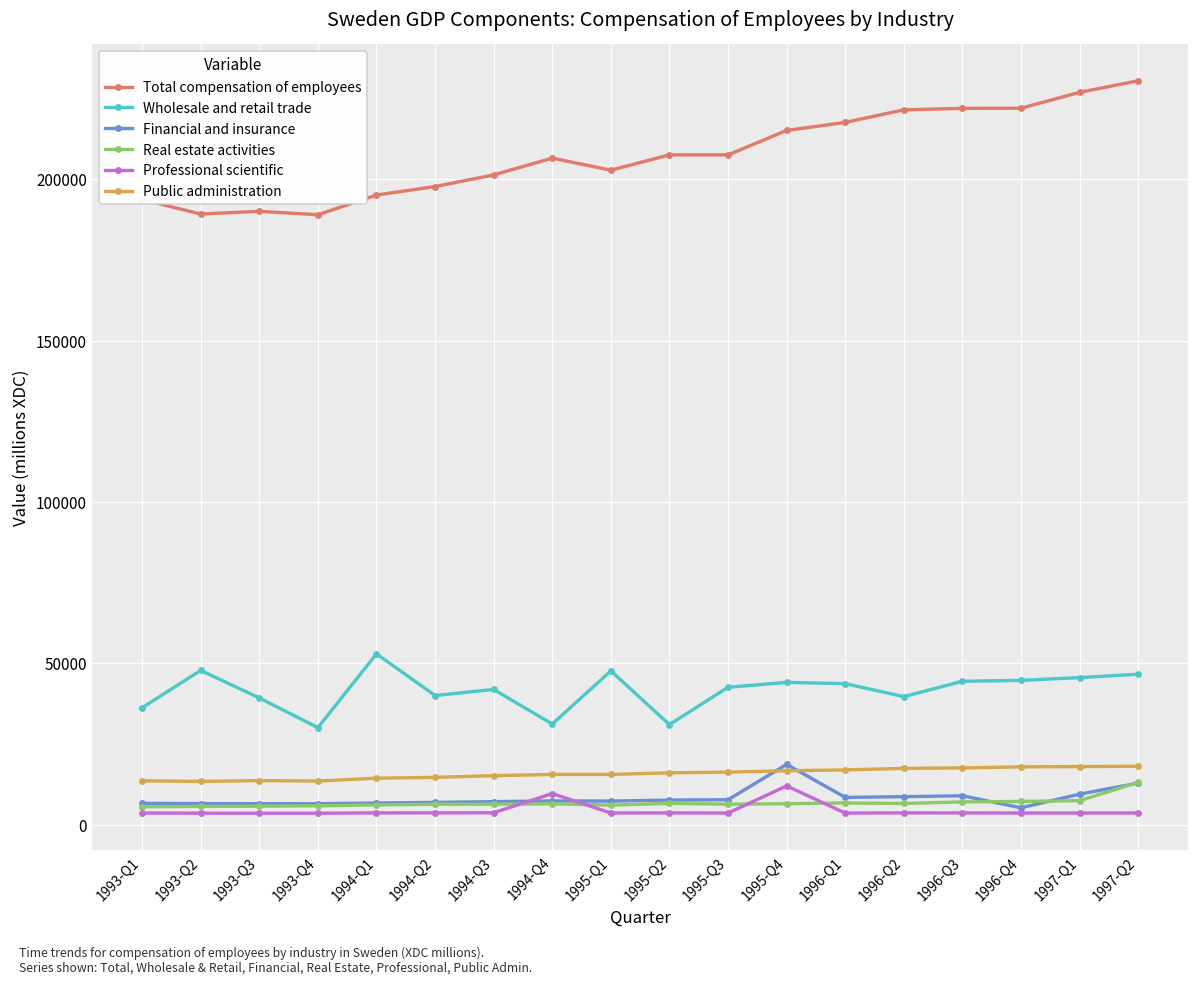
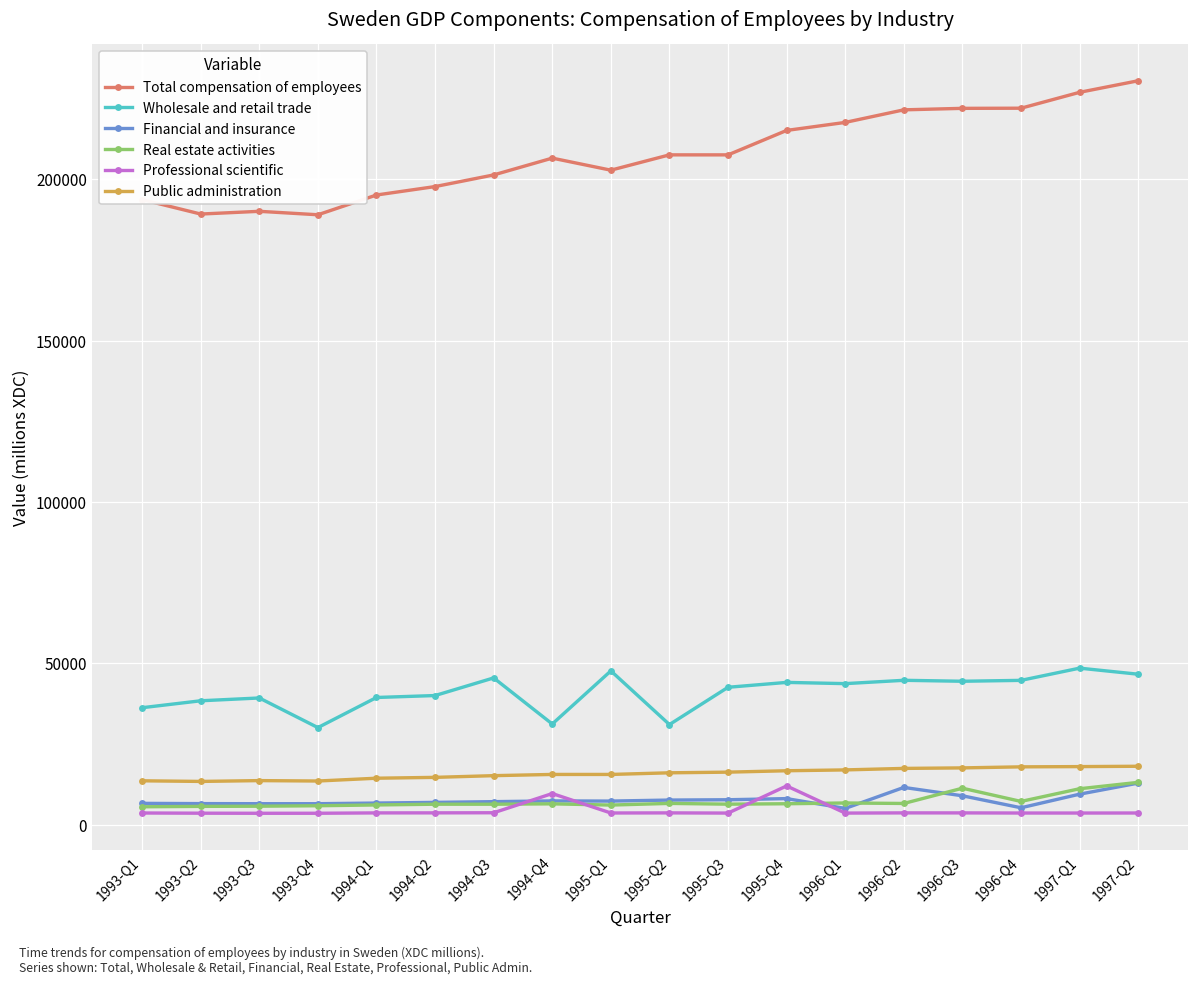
Wholesale and retail trade, 1993-Q2: 48000 -> 38000
Wholesale and retail trade, 1994-Q1: 53000 -> 39000
Wholesale and retail trade, 1994-Q3: 42000 -> 45000
Financial and insurance, 1995-Q4: 19000 -> 8000
Financial and insurance, 1996-Q1: 8000 -> 5000
Wholesale and retail trade, 1996-Q2: 40000 -> 45000
Financial and insurance, 1996-Q2: 9000 -> 12000
Real estate activities, 1996-Q3: 7000 -> 11000
Wholesale and retail trade, 1997-Q1: 46000 -> 49000
Real estate activities, 1997-Q1: 7000 -> 11000
